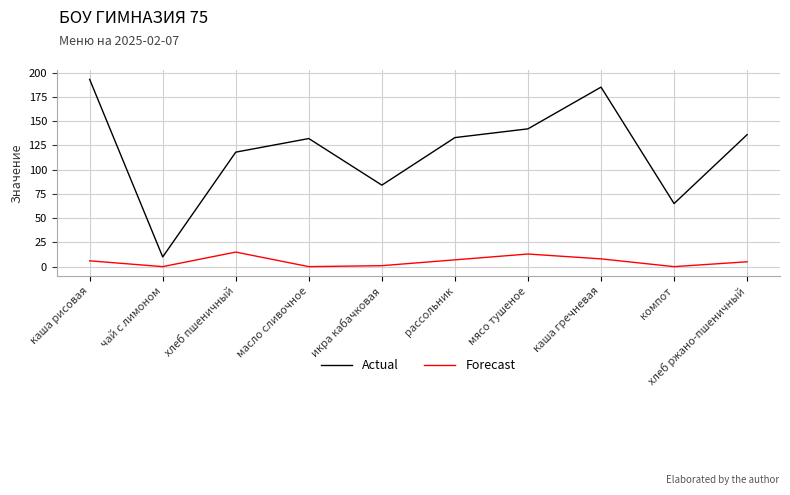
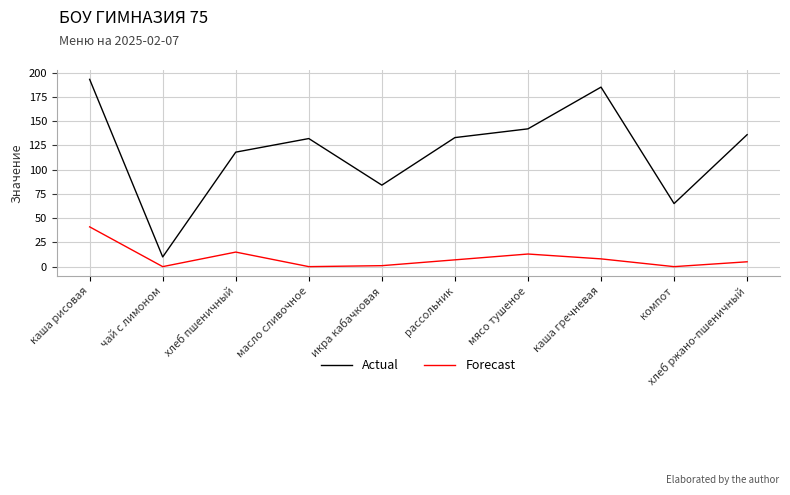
Forecast, каша рисовая: 10 -> 40
